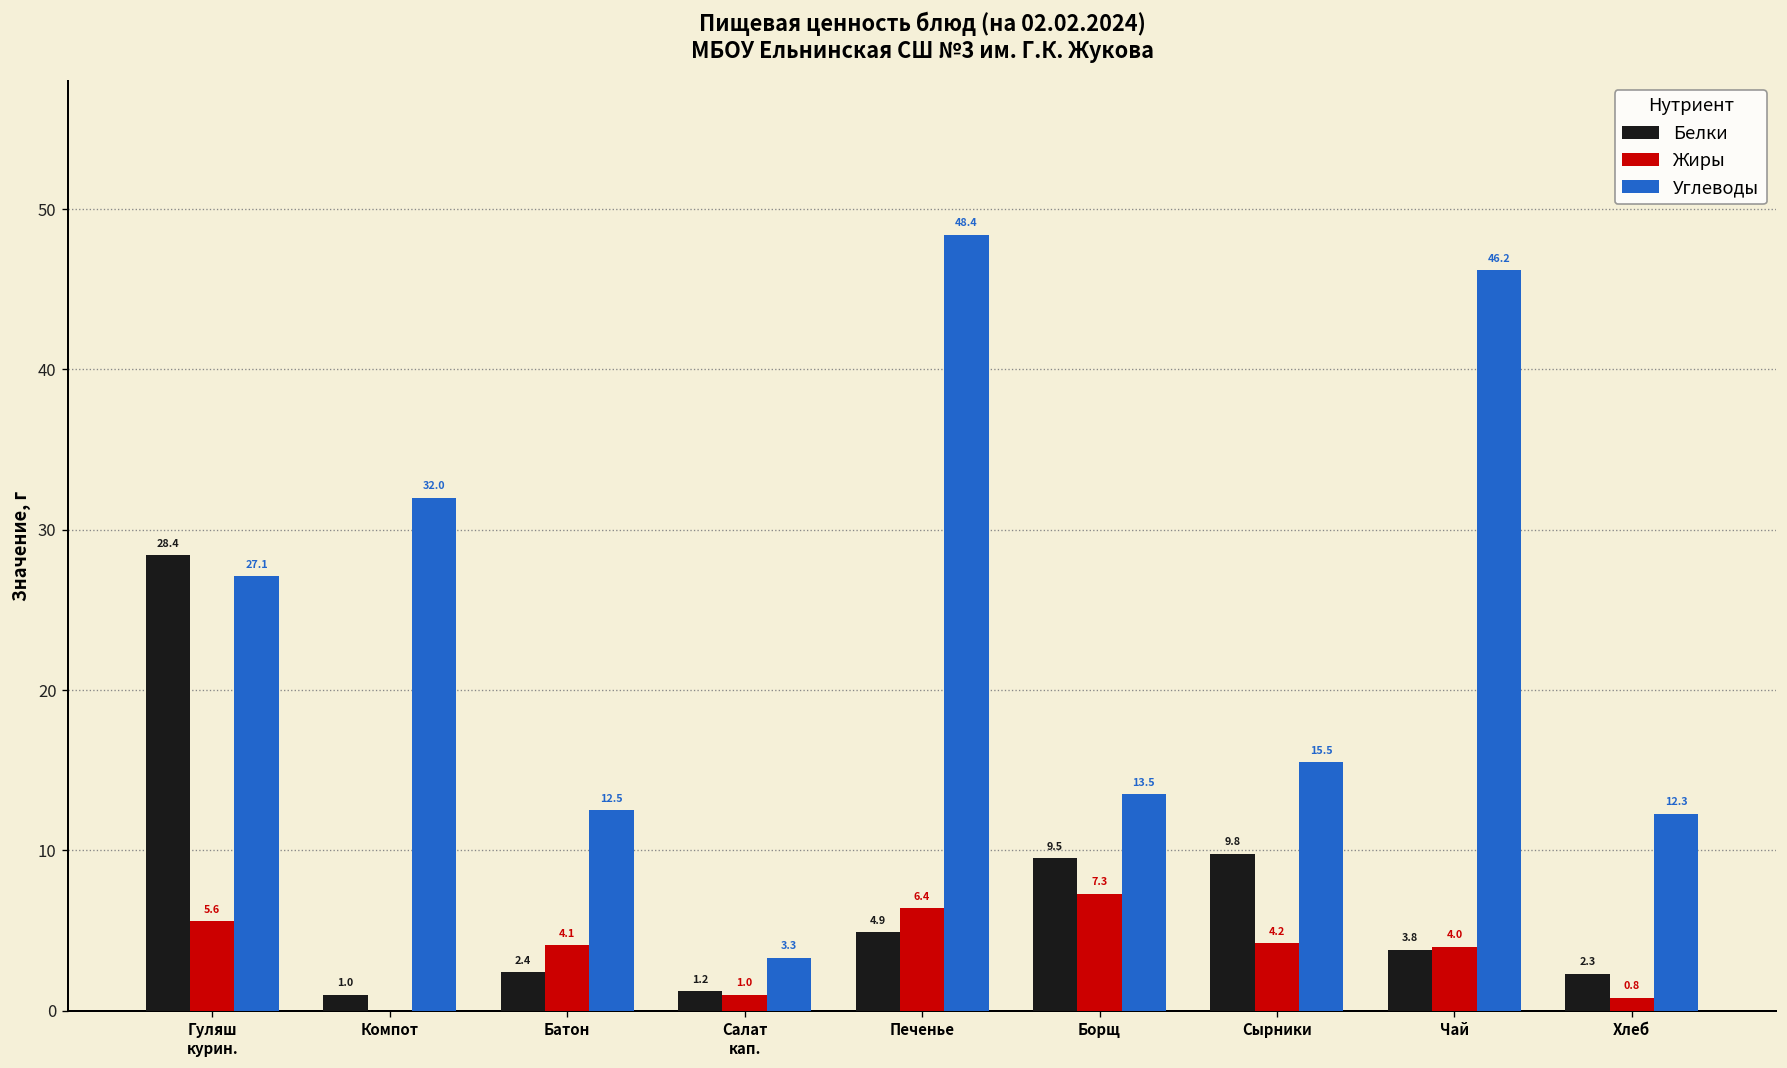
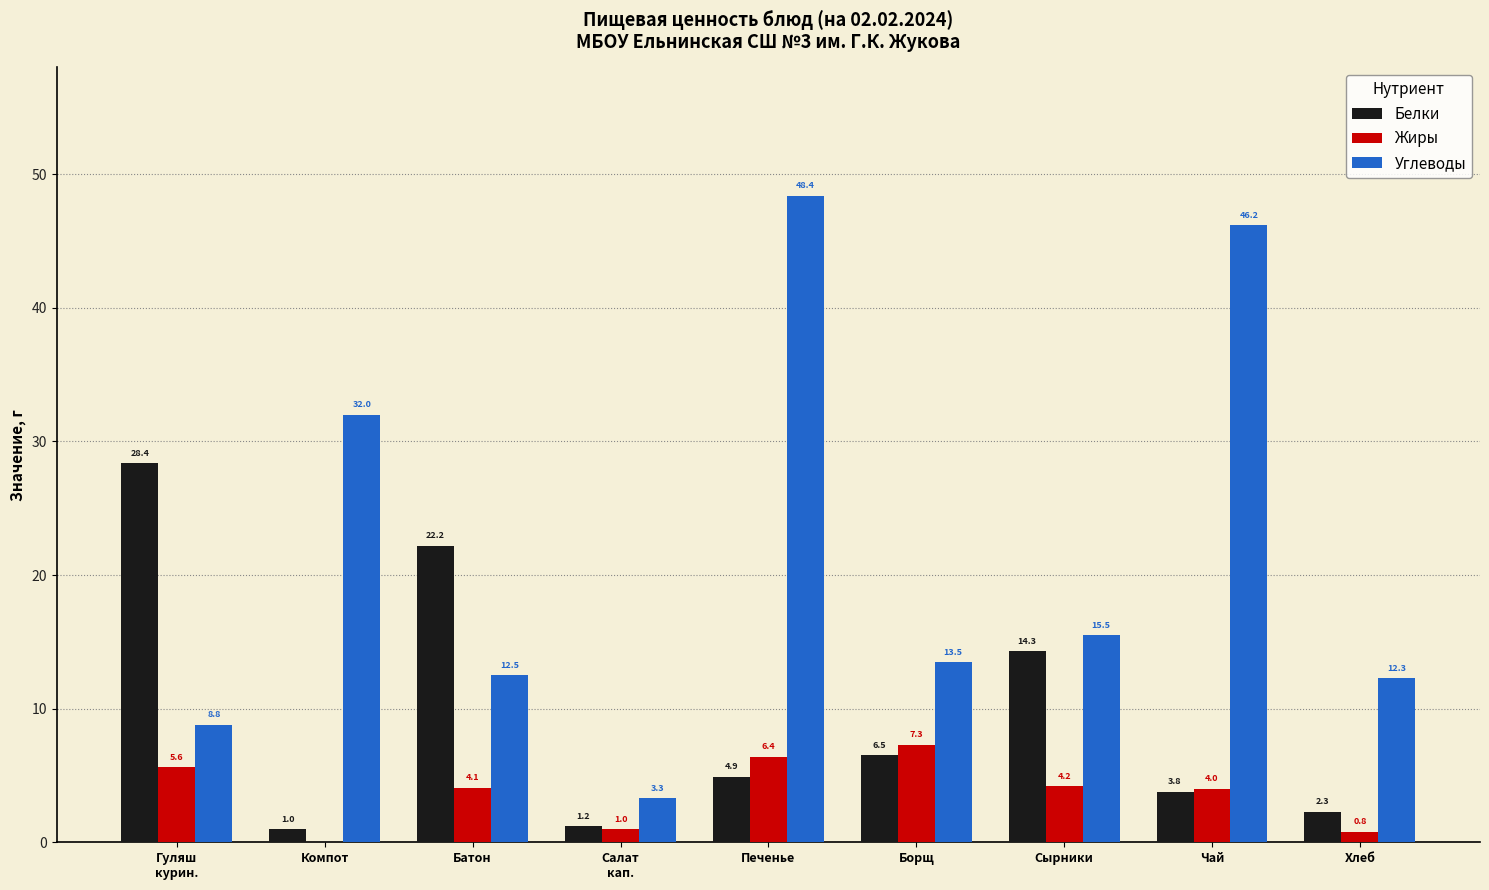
Углеводы, Гуляш курин.: 27.1 -> 8.8
Белки, Батон: 2.4 -> 22.2
Белки, Борщ: 9.5 -> 6.5
Белки, Сырники: 9.8 -> 14.3
